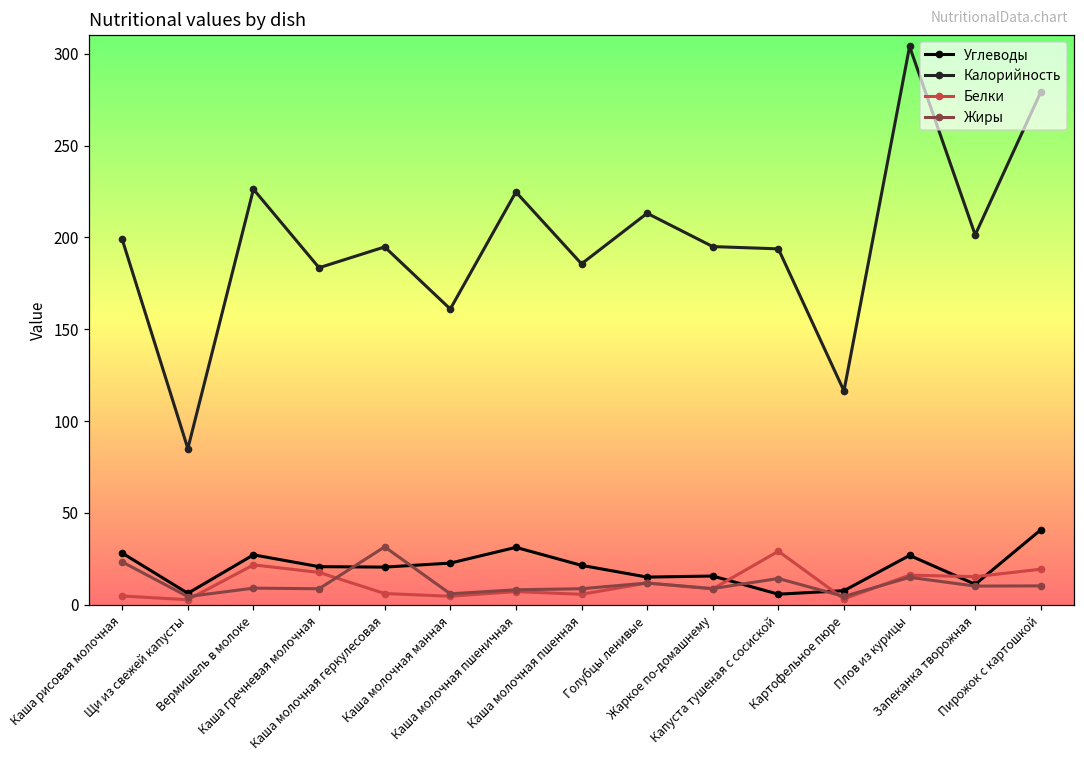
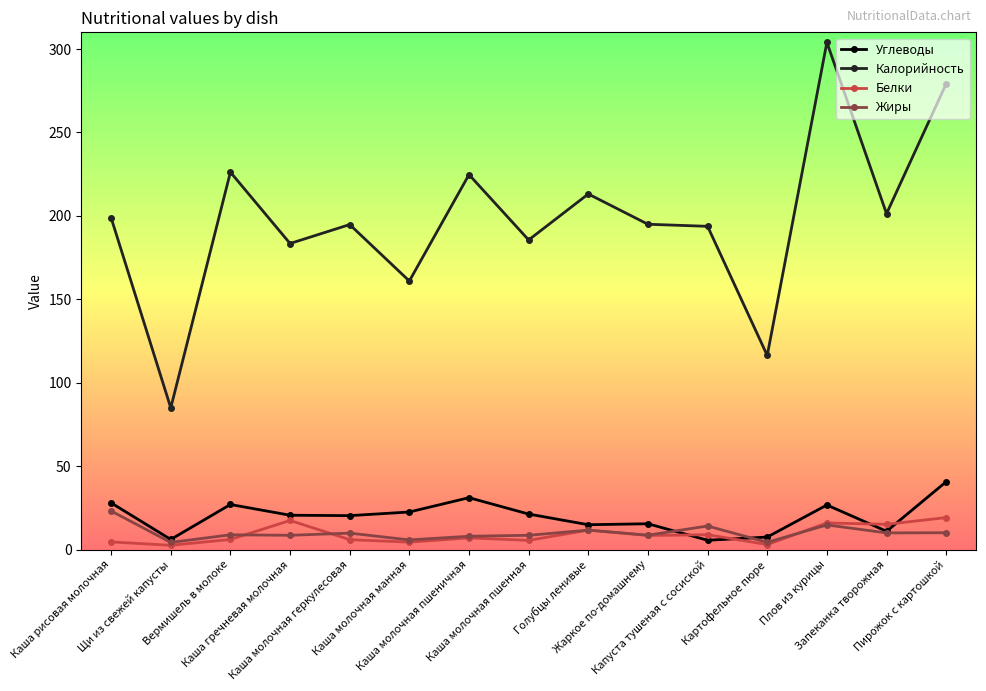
Белки, Вермишель в молоке: 22 -> 6
Жиры, Каша молочная геркулесовая: 31 -> 10
Белки, Капуста тушеная с сосиской: 29 -> 9
